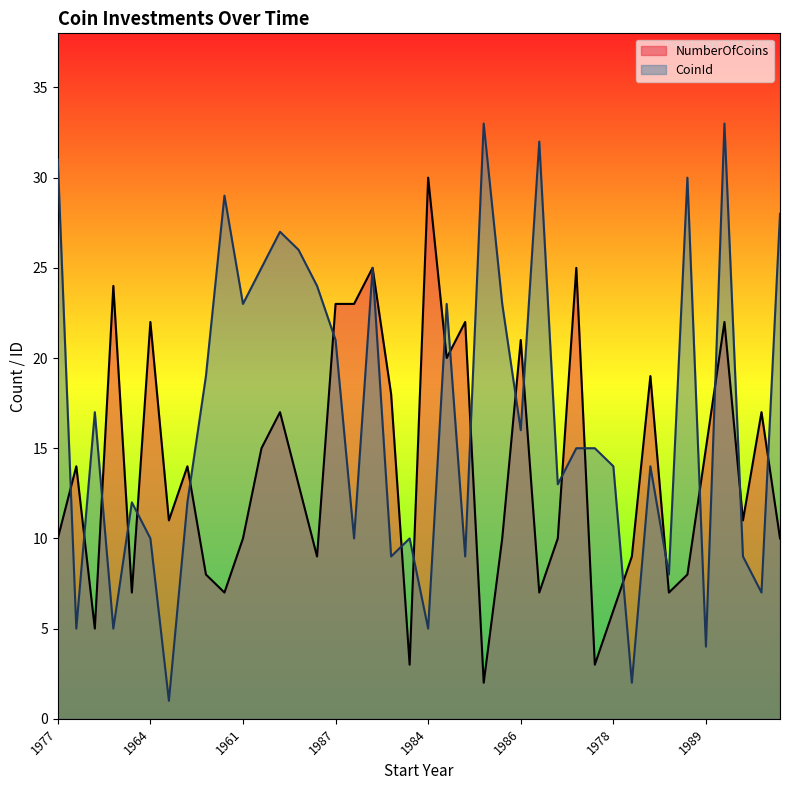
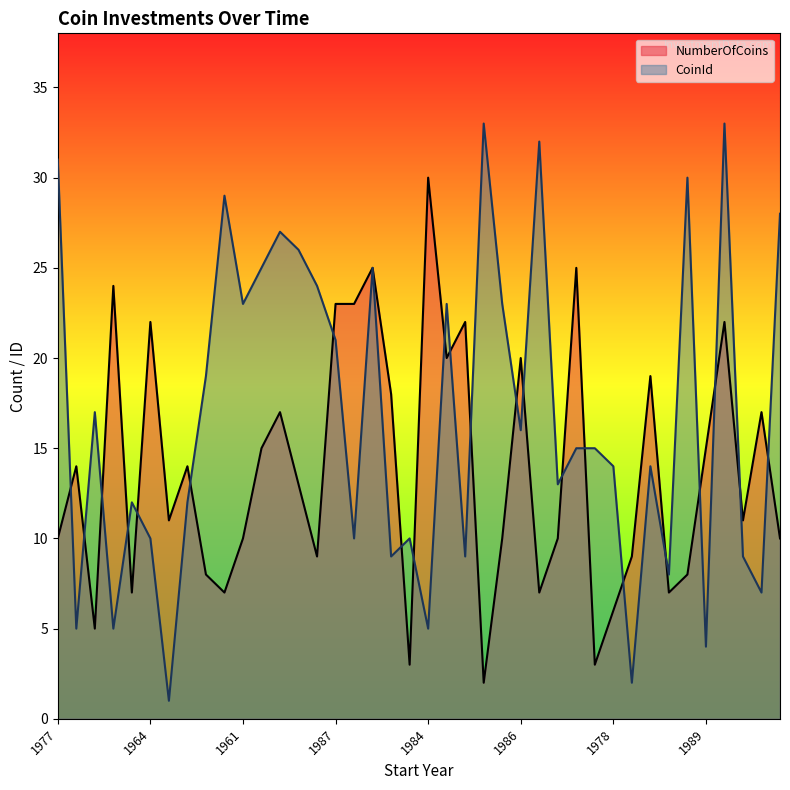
NumberOfCoins, 1986: 21 -> 20
